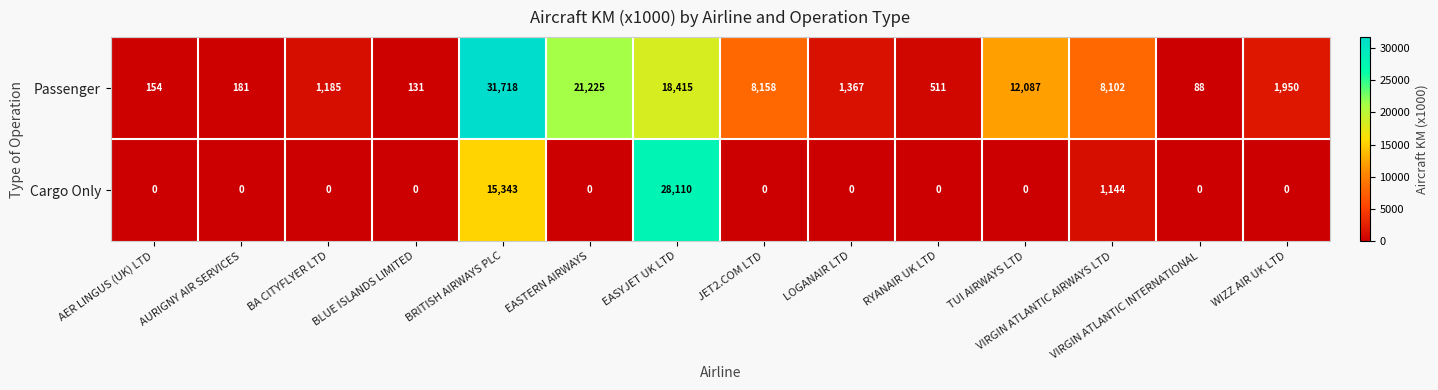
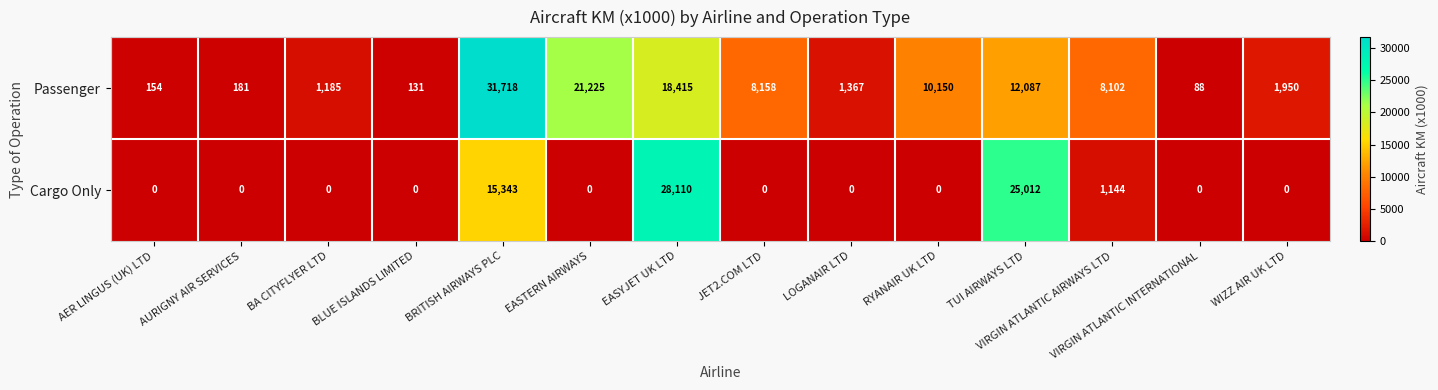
Passenger, RYANAIR UK LTD: 511 -> 10,150
Cargo Only, TUI AIRWAYS LTD: 0 -> 25,012
